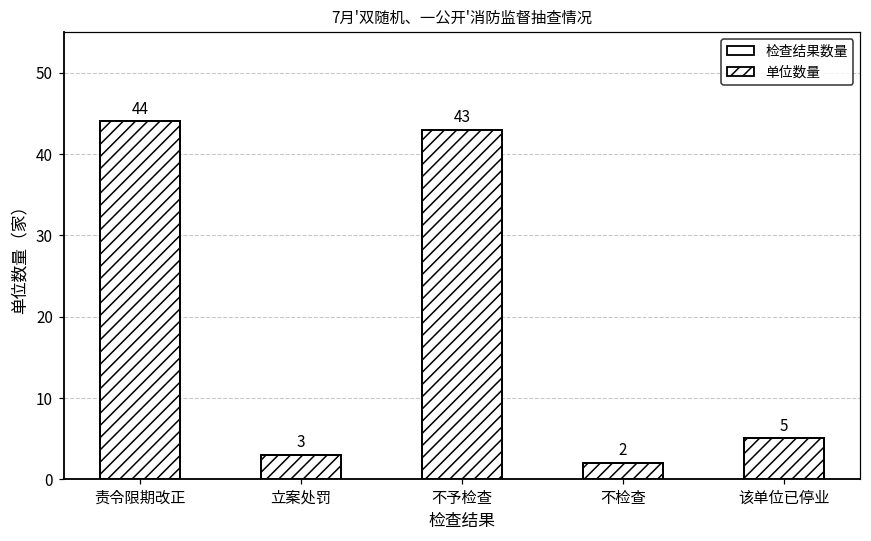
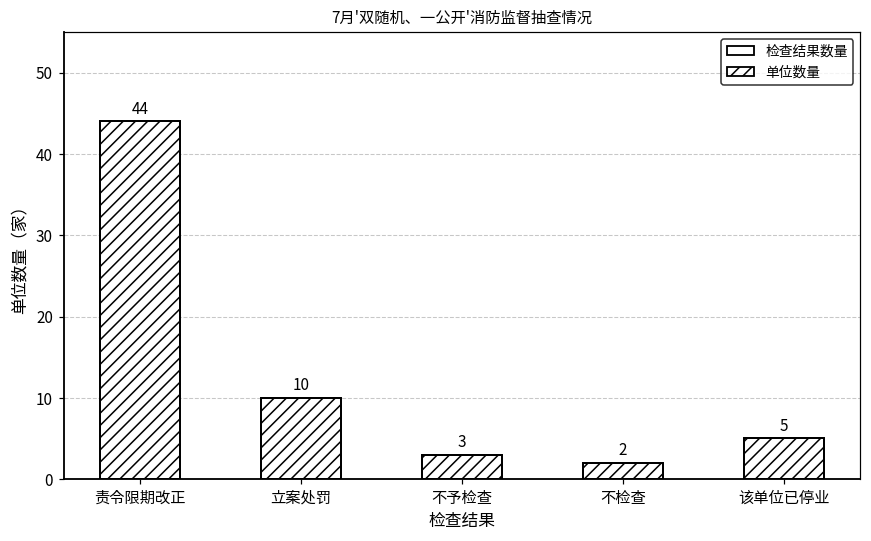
立案处罚: 3 -> 10
不予检查: 43 -> 3
